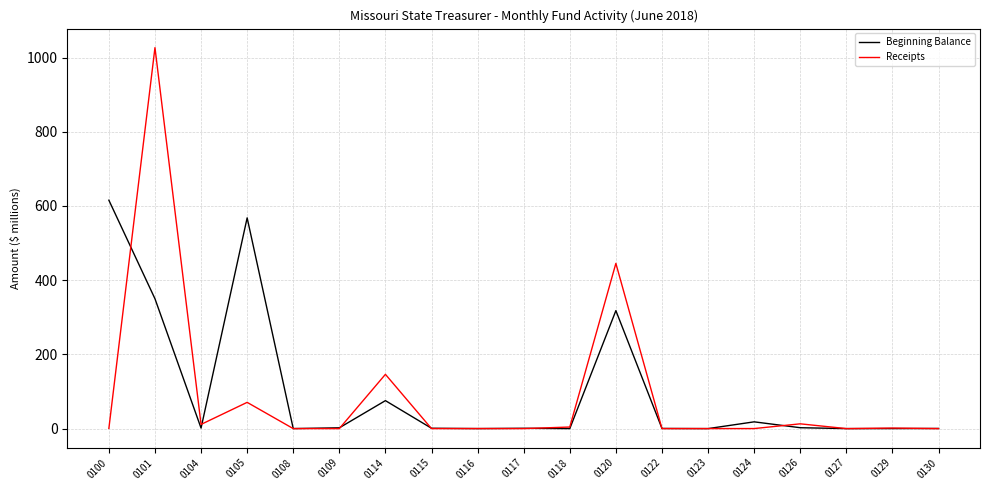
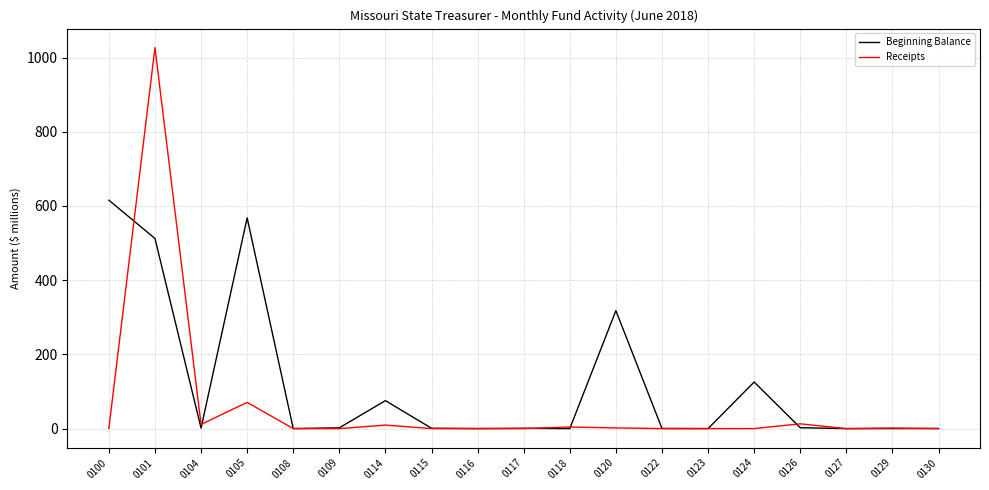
Beginning Balance, 0101: 350 -> 510
Receipts, 0114: 150 -> 10
Receipts, 0120: 450 -> 0
Beginning Balance, 0124: 20 -> 130
